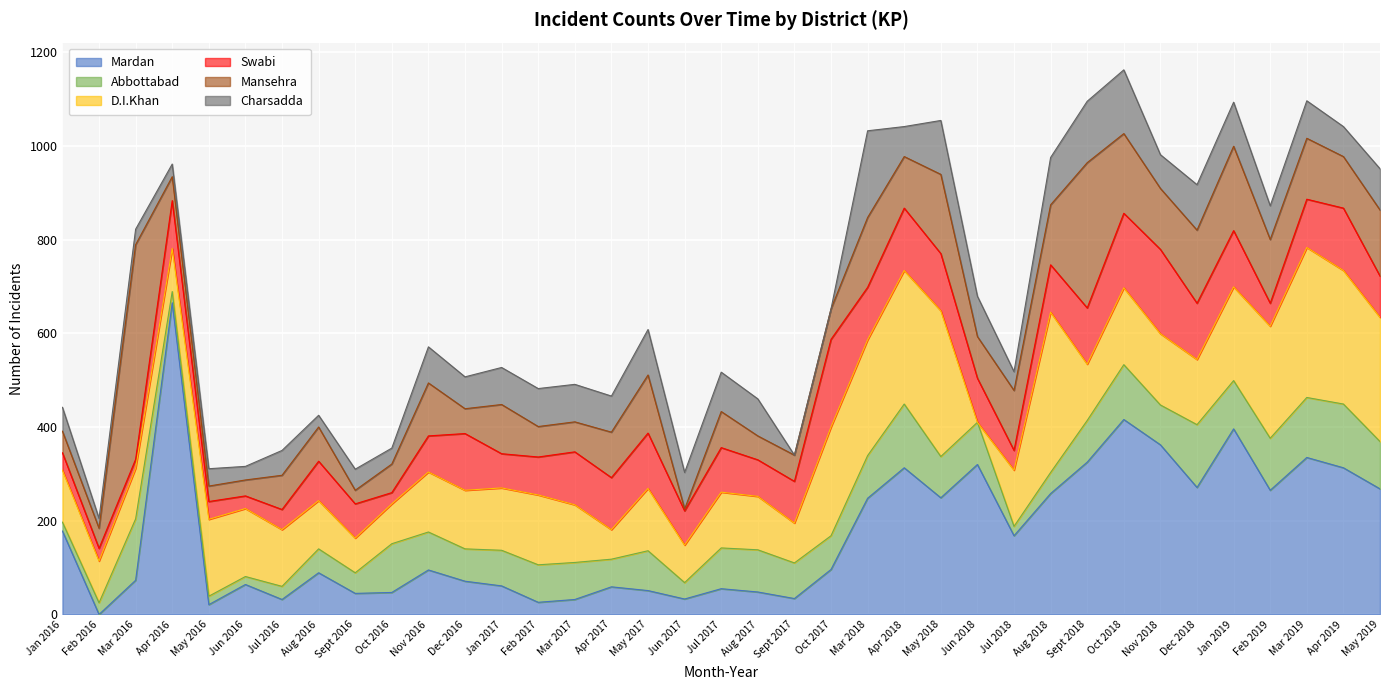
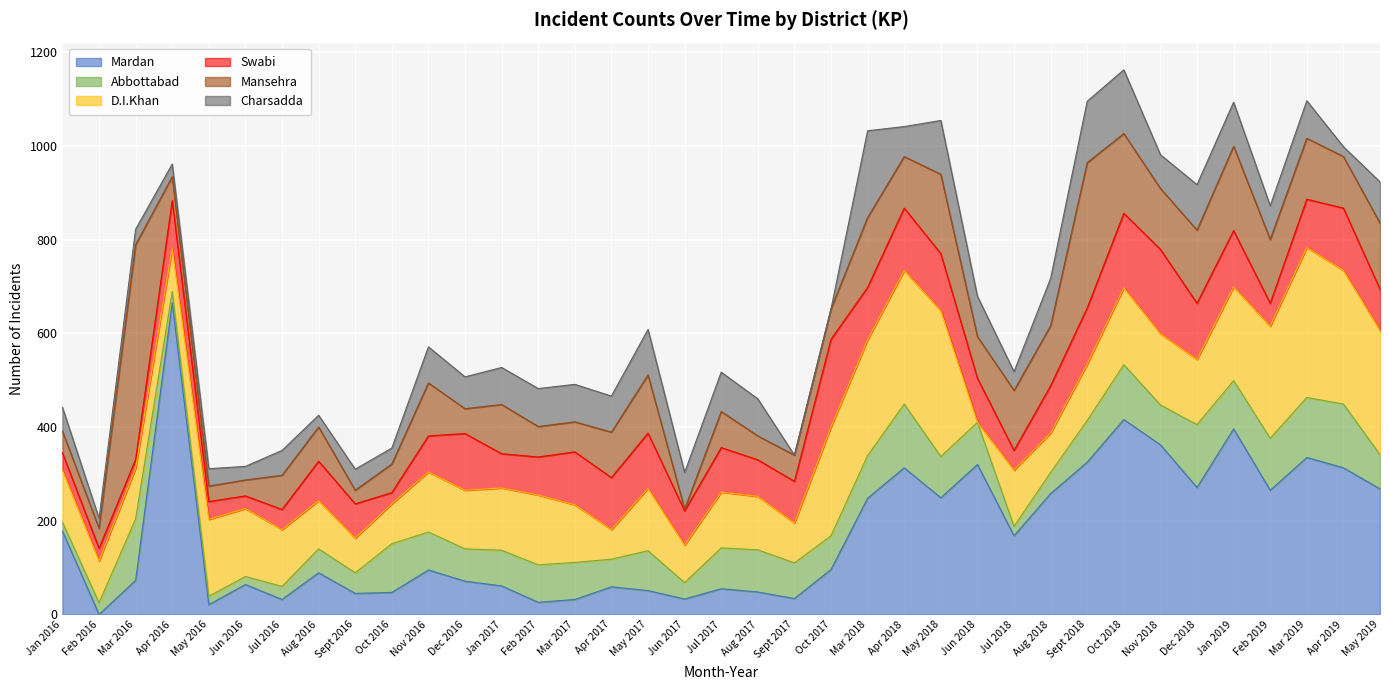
D.I.Khan, Aug 2018: 340 -> 80
Charsadda, Apr 2019: 60 -> 20
Abbottabad, May 2019: 100 -> 70
